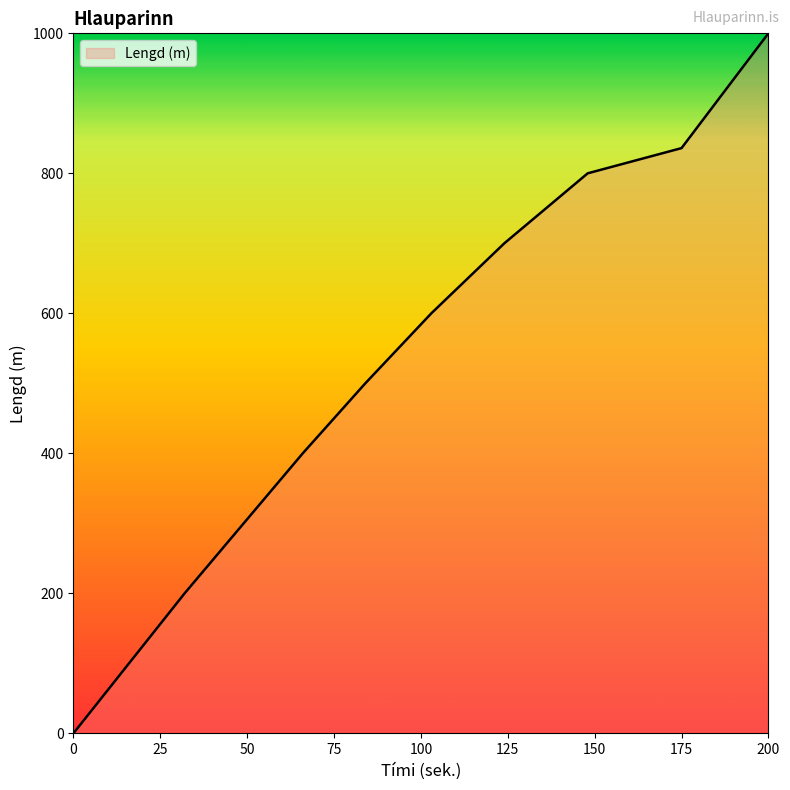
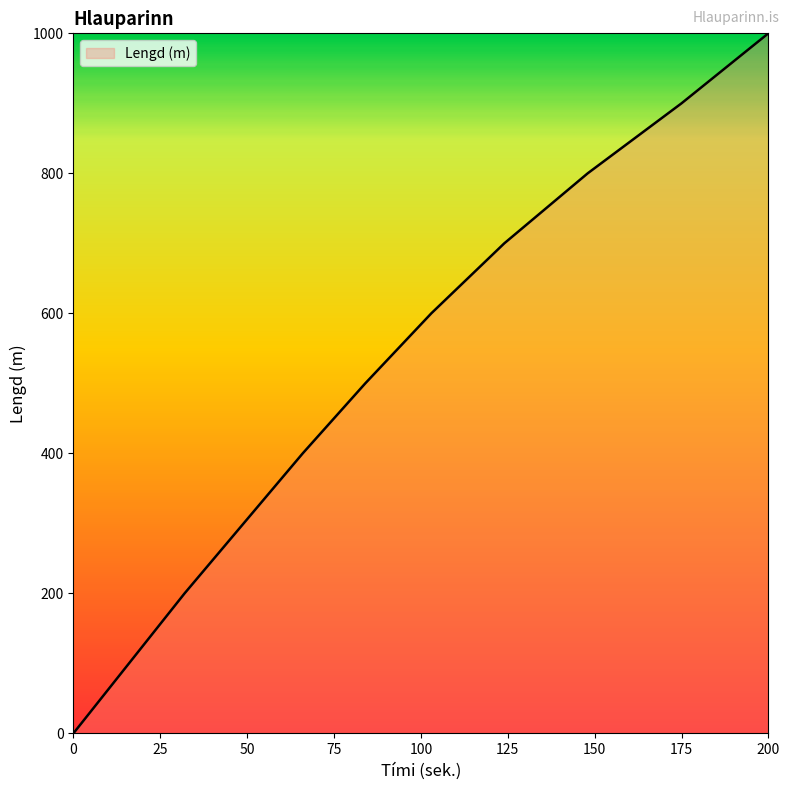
175: 840 -> 900
